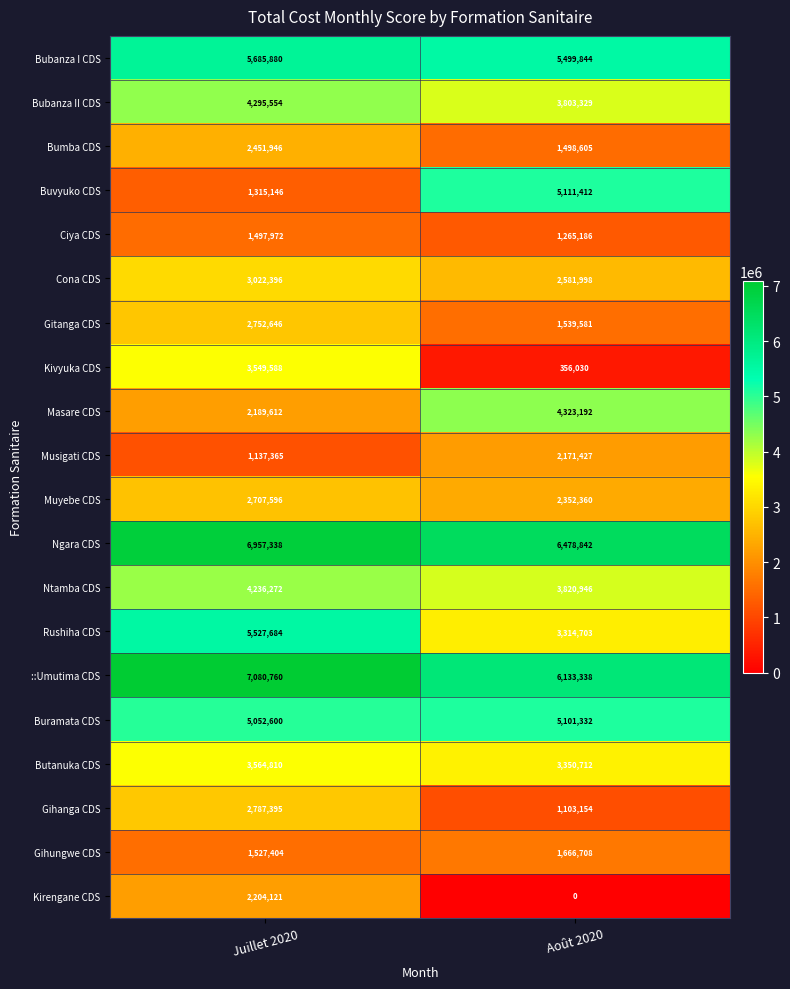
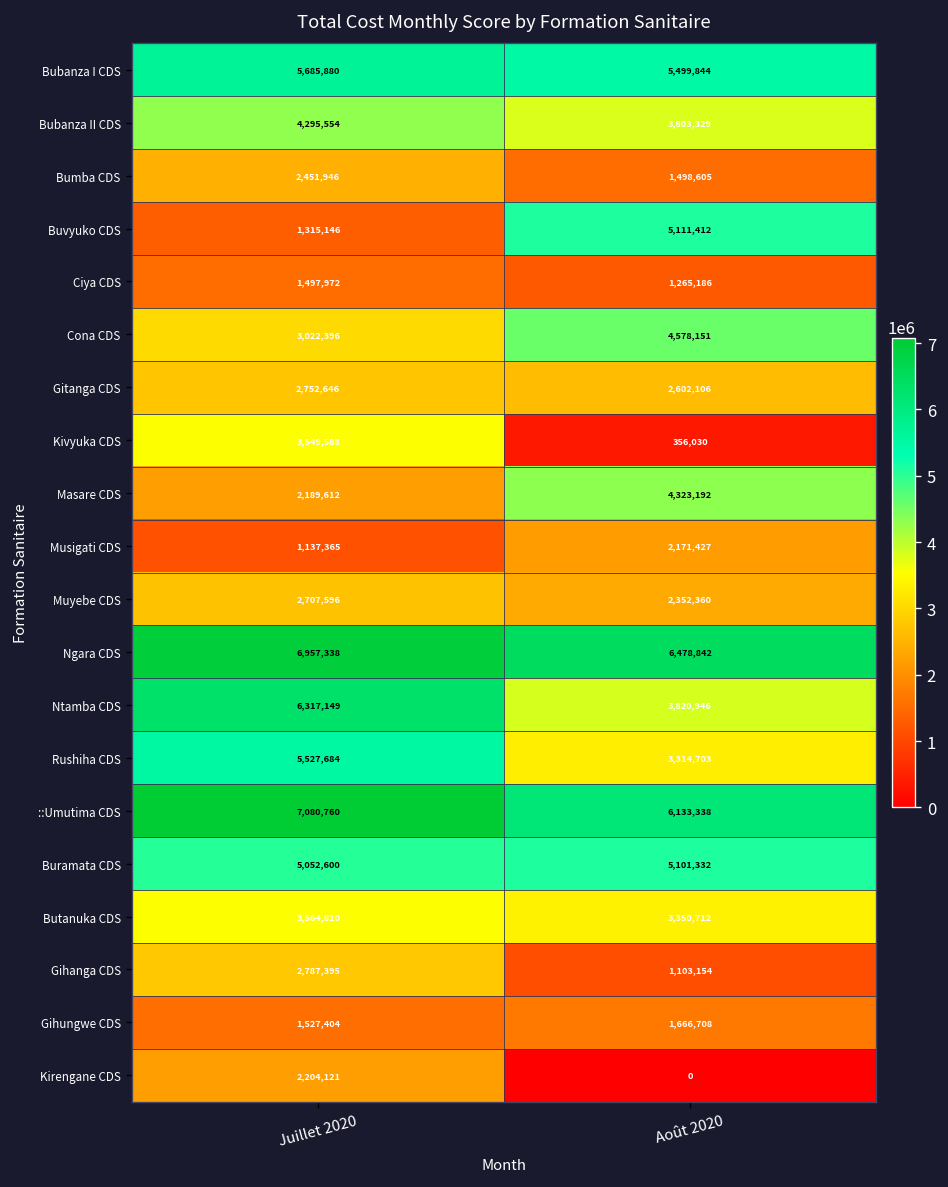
Cona CDS, Août 2020: 2,581,998 -> 4,578,151
Gitanga CDS, Août 2020: 1,539,581 -> 2,602,106
Ntamba CDS, Juillet 2020: 4,236,272 -> 6,317,149
